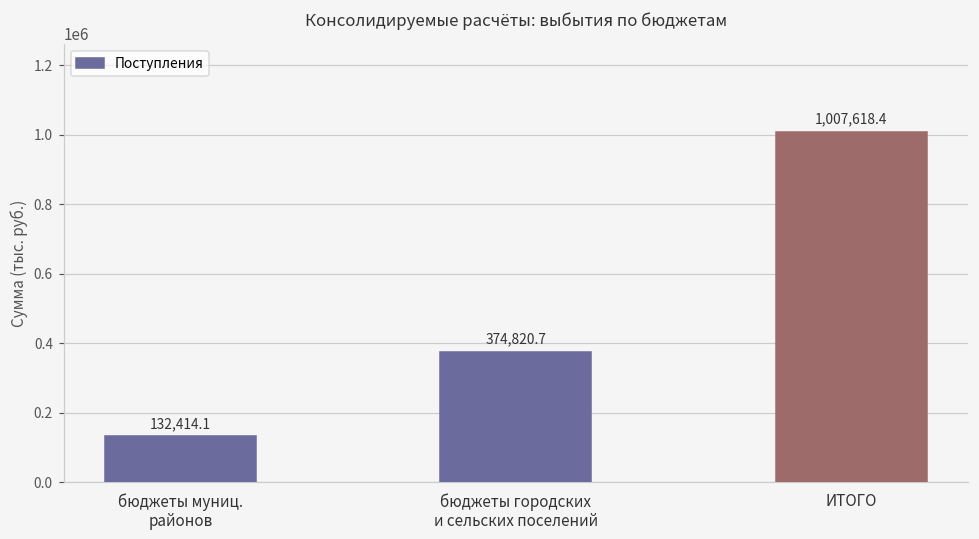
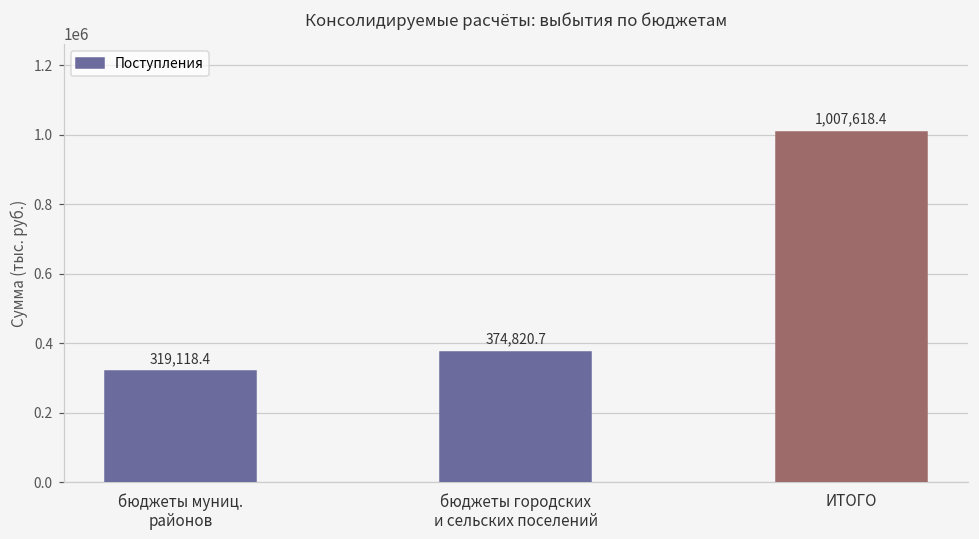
бюджеты муниц. районов: 132,414.1 -> 319,118.4
